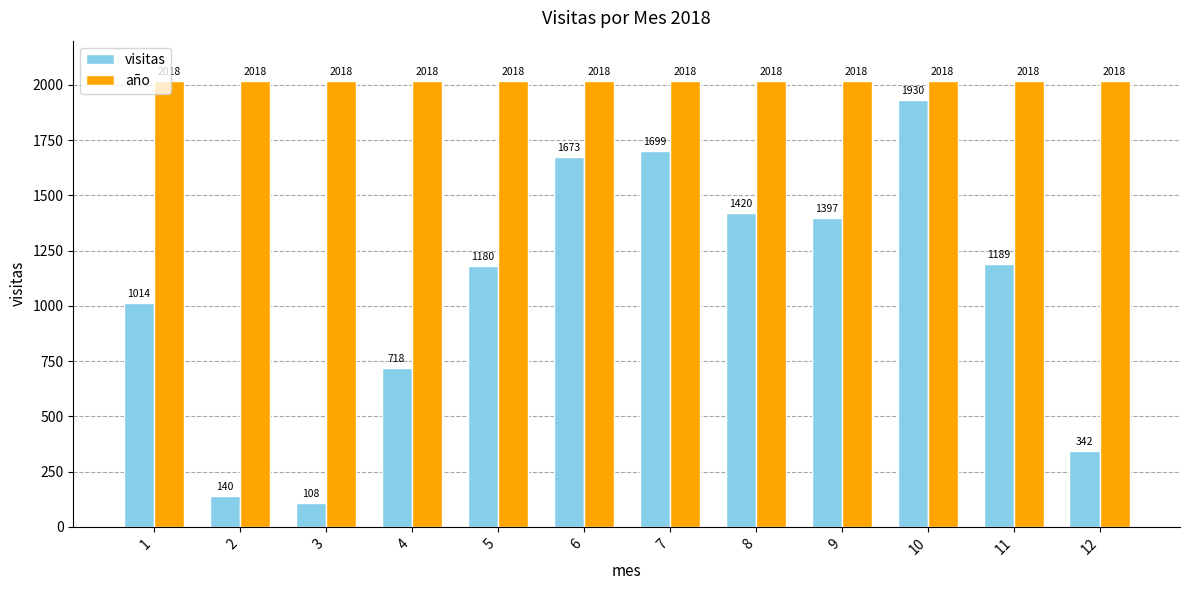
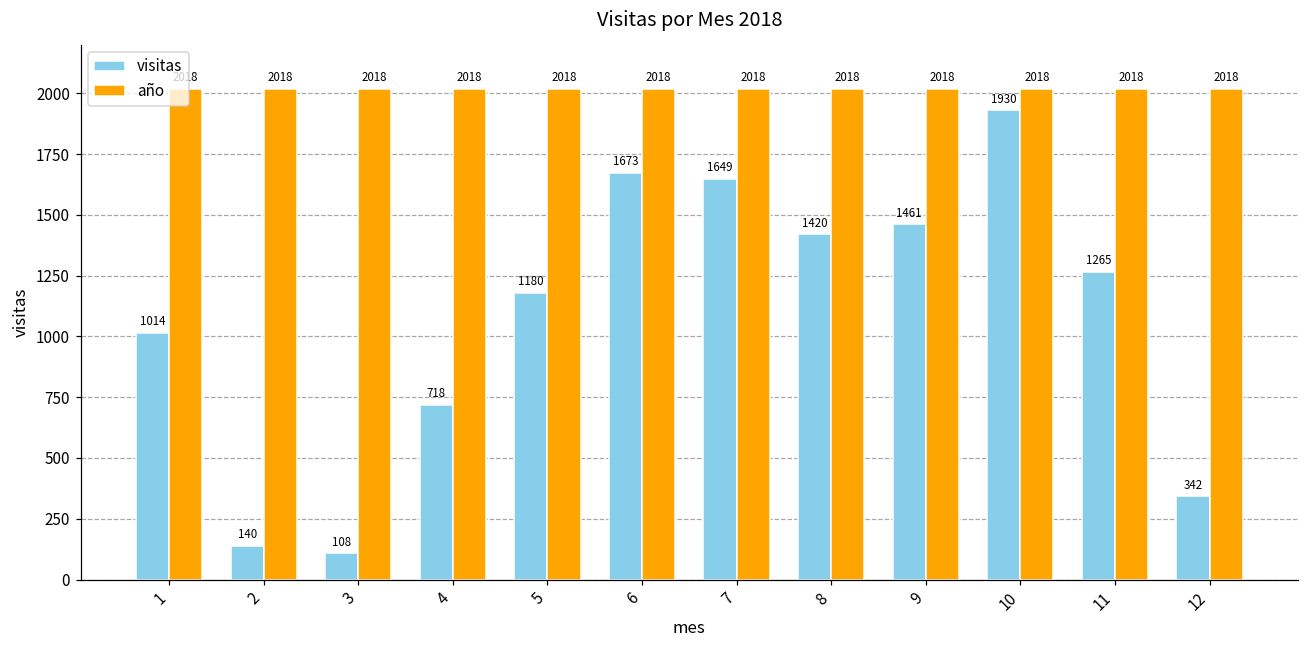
visitas, 7: 1699 -> 1649
visitas, 9: 1397 -> 1461
visitas, 11: 1189 -> 1265
